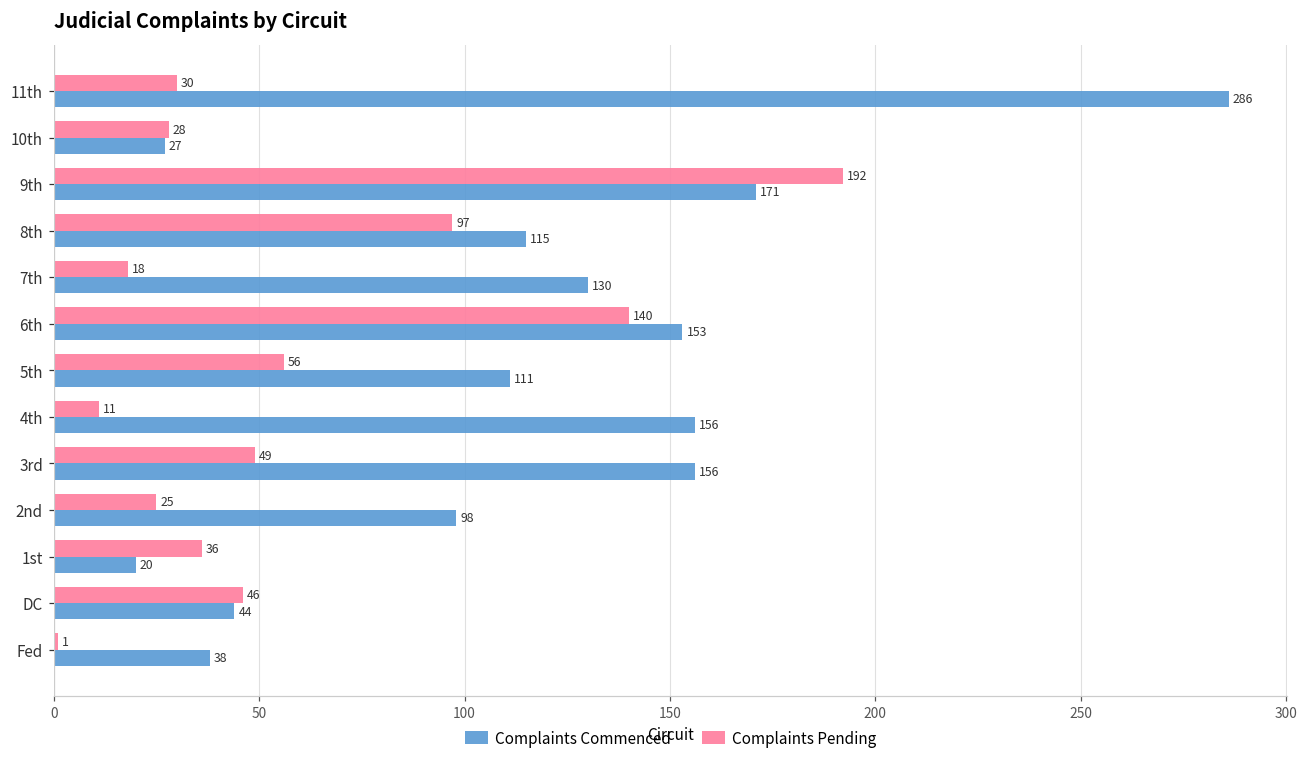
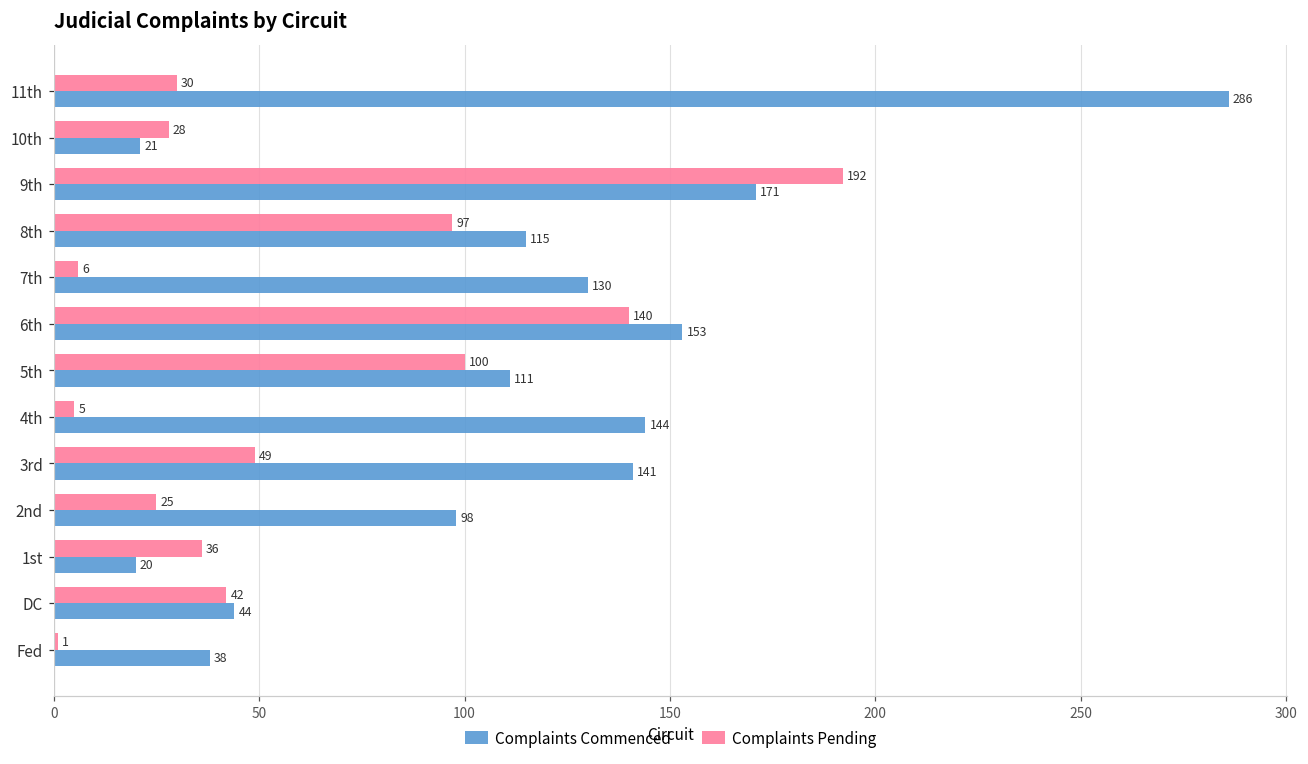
Complaints Commenced, 10th: 27 -> 21
Complaints Pending, 7th: 18 -> 6
Complaints Pending, 5th: 56 -> 100
Complaints Pending, 4th: 11 -> 5
Complaints Commenced, 4th: 156 -> 144
Complaints Commenced, 3rd: 156 -> 141
Complaints Pending, DC: 46 -> 42
